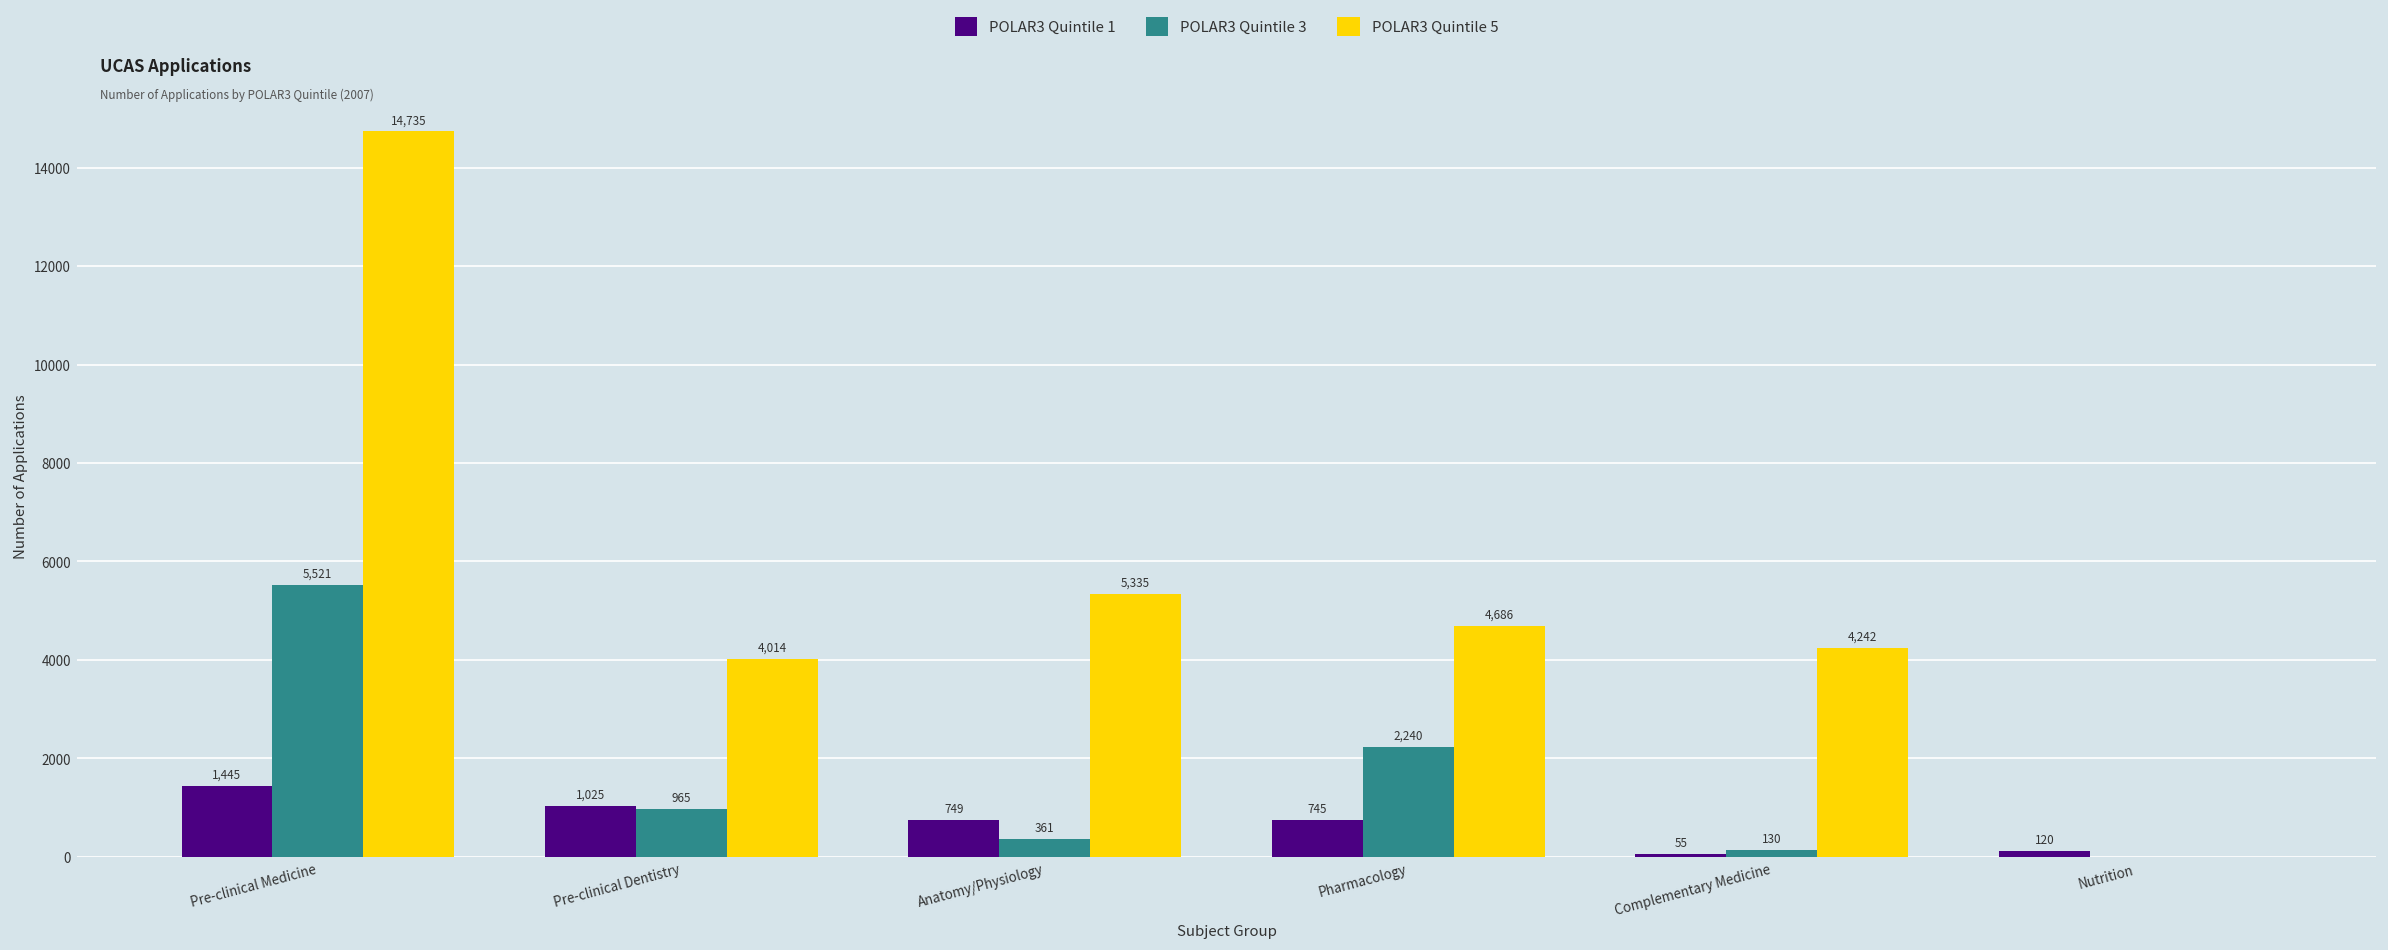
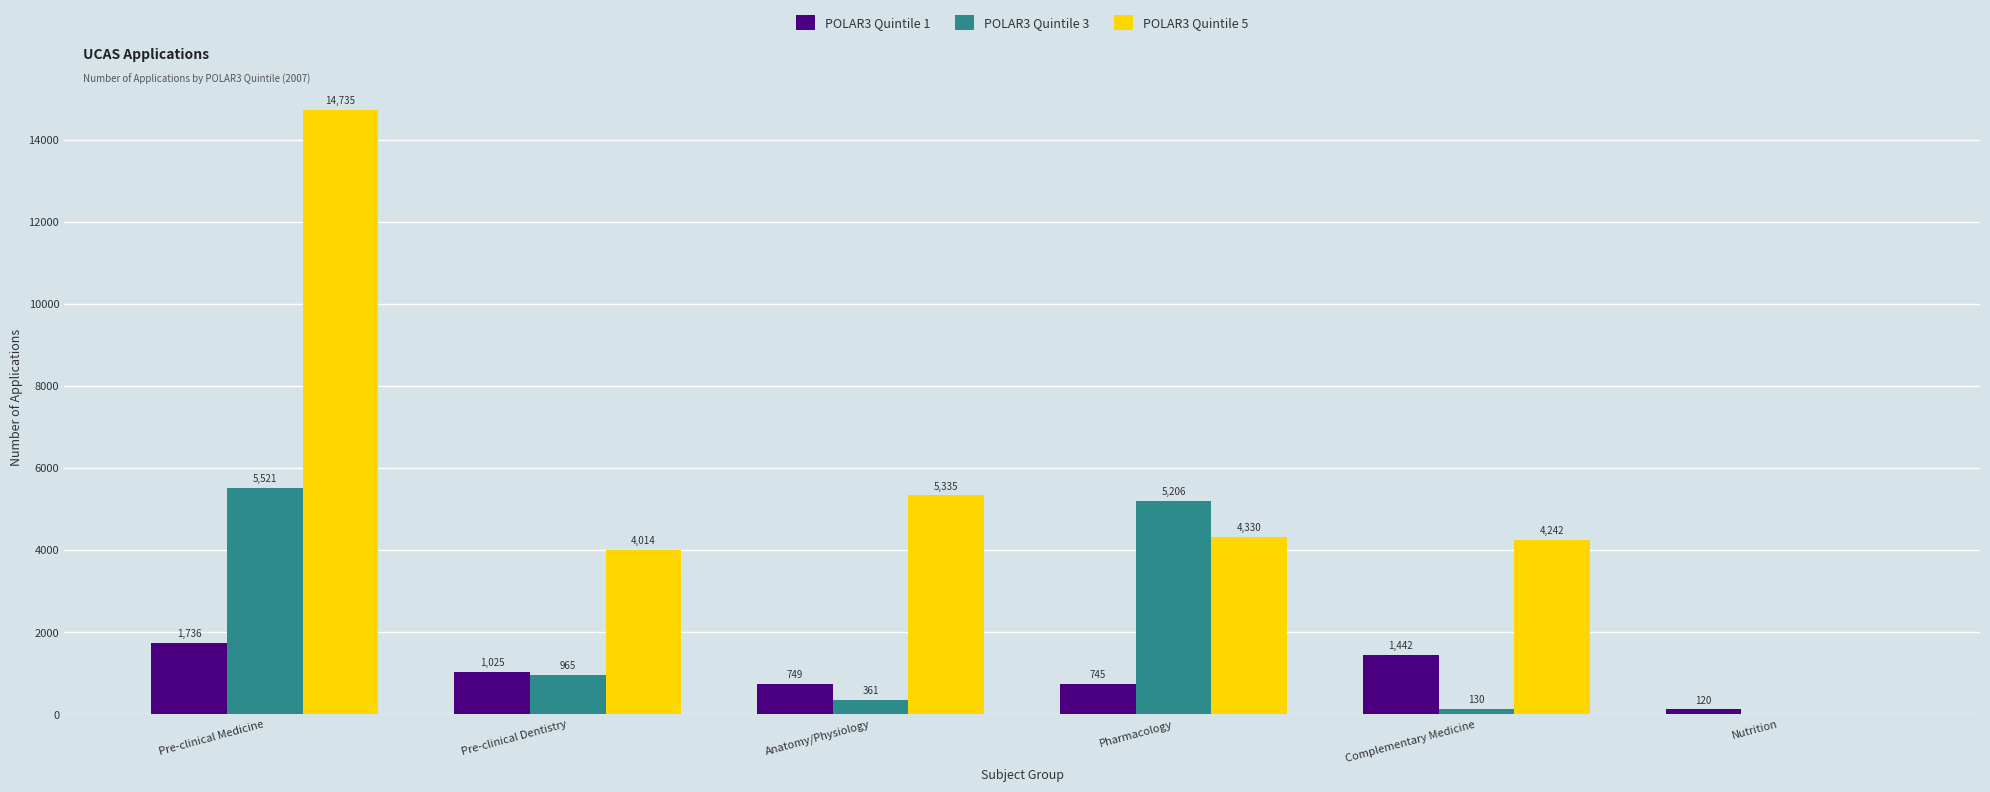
POLAR3 Quintile 1, Pre-clinical Medicine: 1,445 -> 1,736
POLAR3 Quintile 3, Pharmacology: 2,240 -> 5,206
POLAR3 Quintile 5, Pharmacology: 4,686 -> 4,330
POLAR3 Quintile 1, Complementary Medicine: 55 -> 1,442
